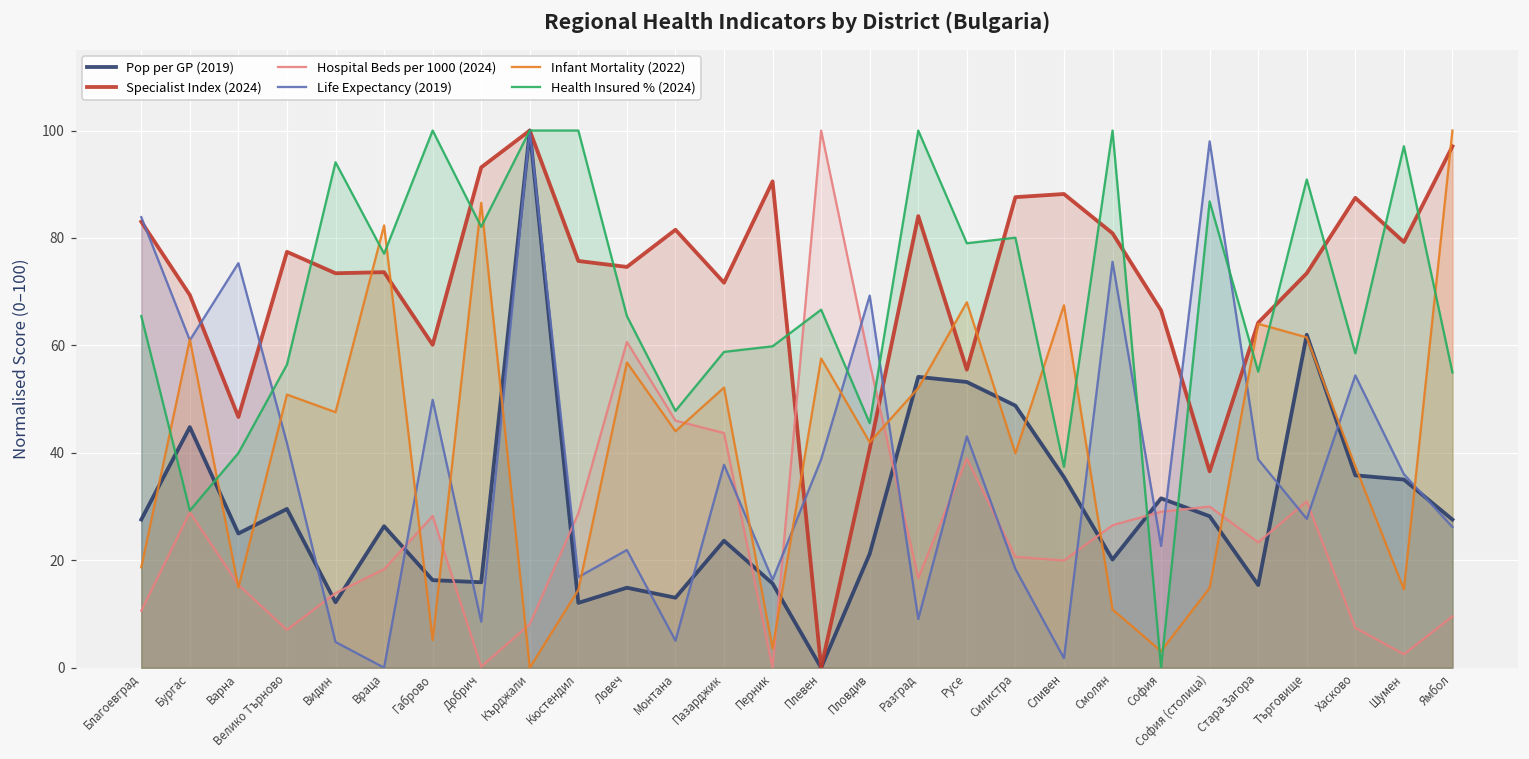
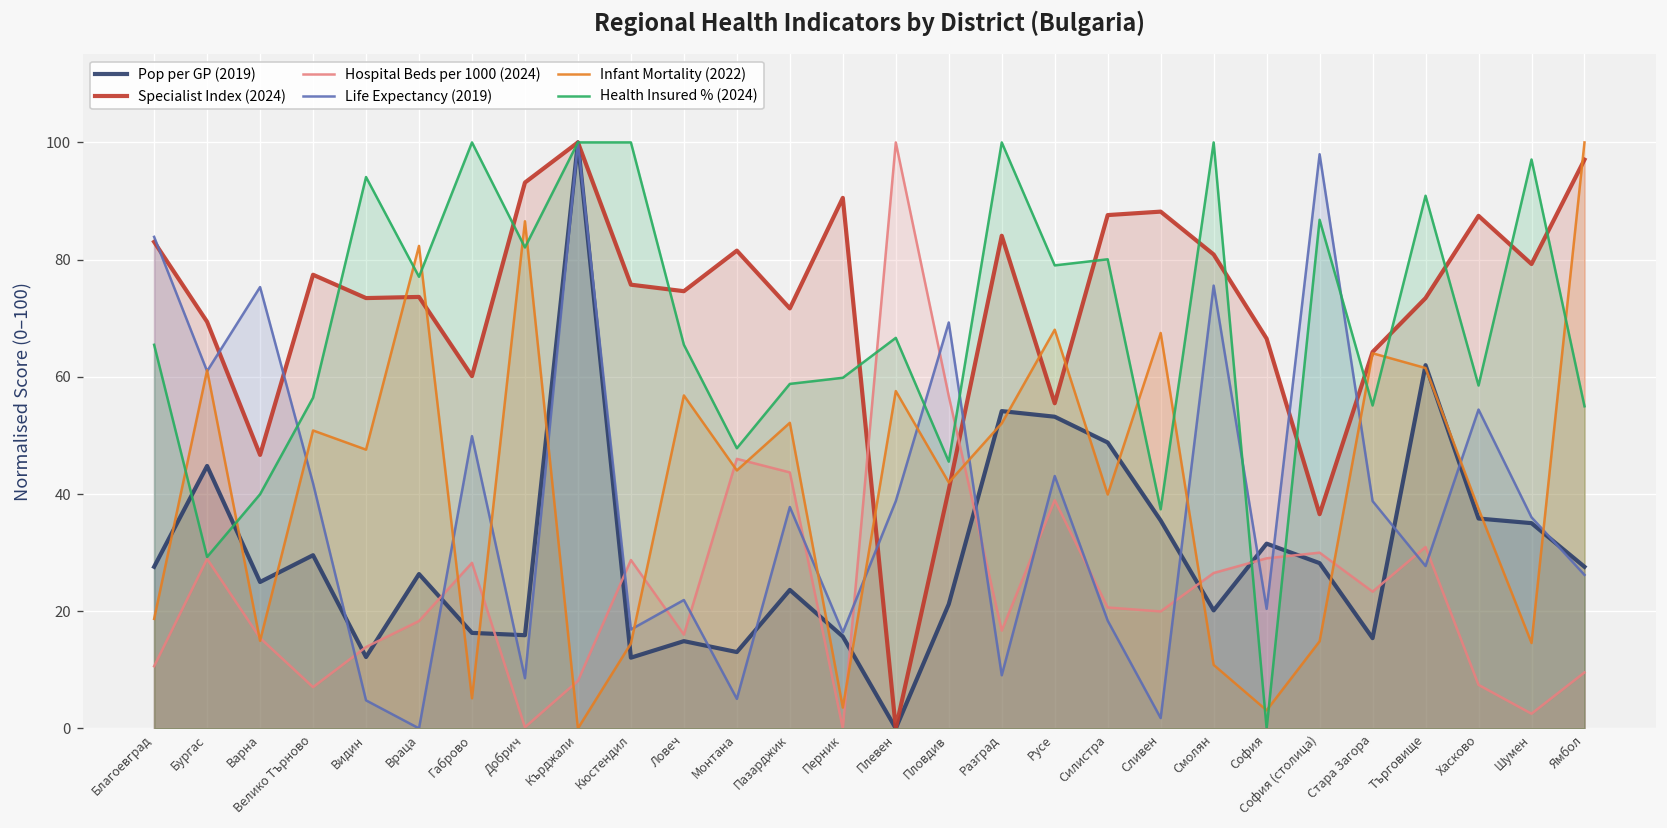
Hospital Beds per 1000 (2024), Ловеч: 61 -> 16
Life Expectancy (2019), София: 23 -> 20
